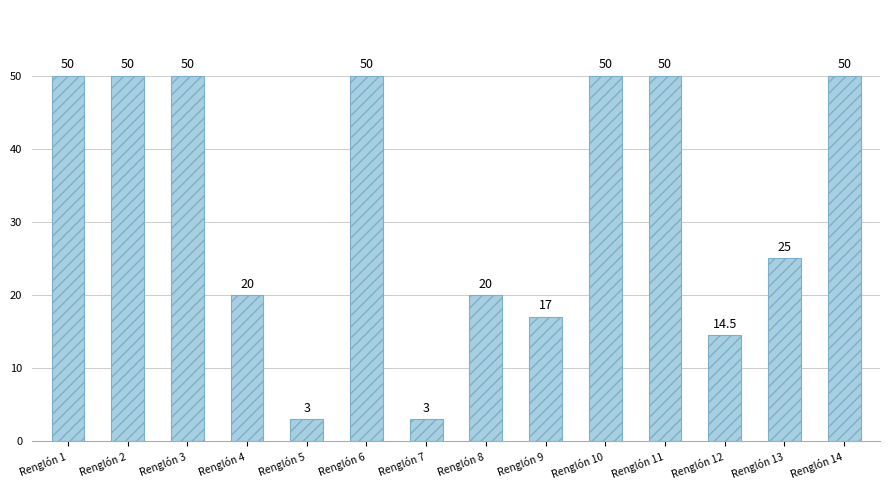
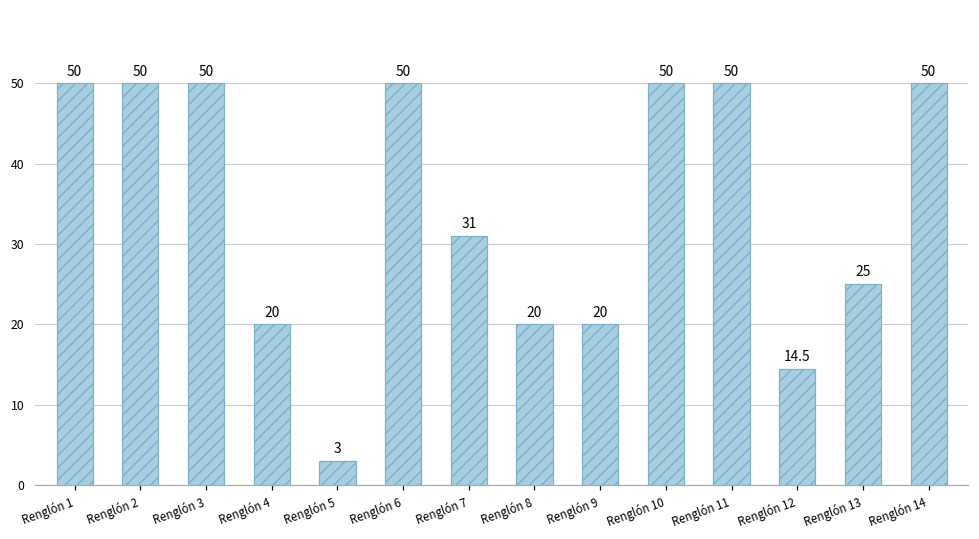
Renglón 7: 3 -> 31
Renglón 9: 17 -> 20
